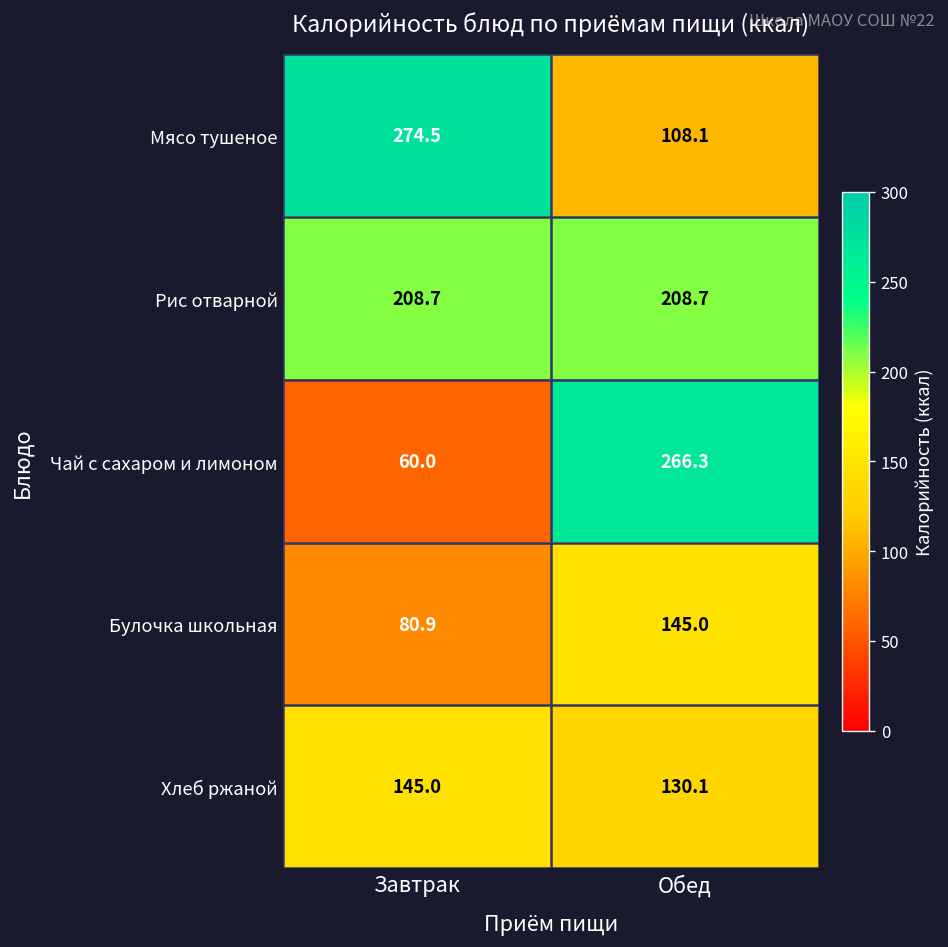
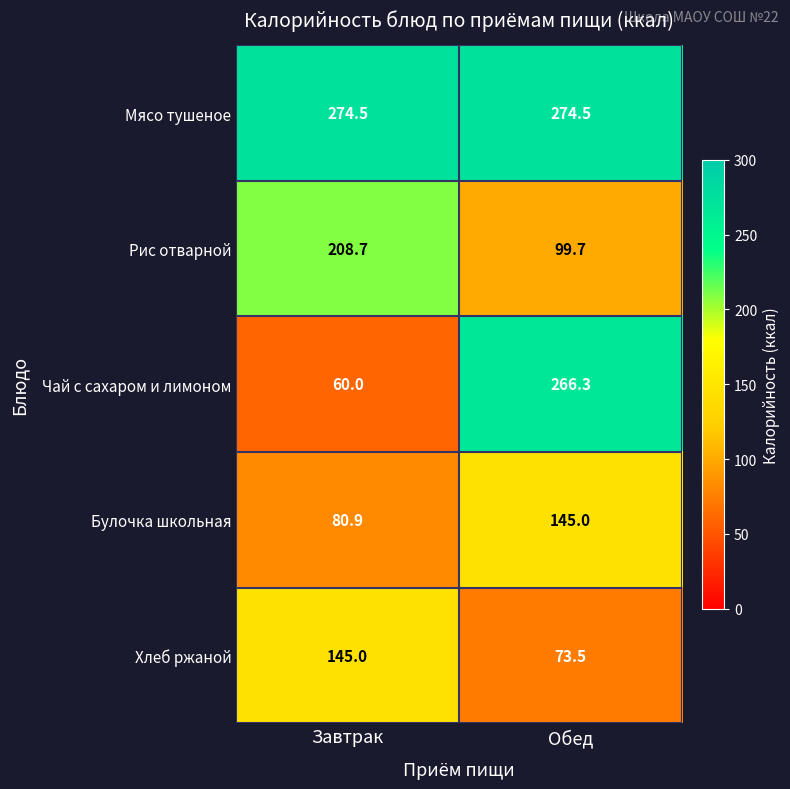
Мясо тушеное, Обед: 108.1 -> 274.5
Рис отварной, Обед: 208.7 -> 99.7
Хлеб ржаной, Обед: 130.1 -> 73.5
